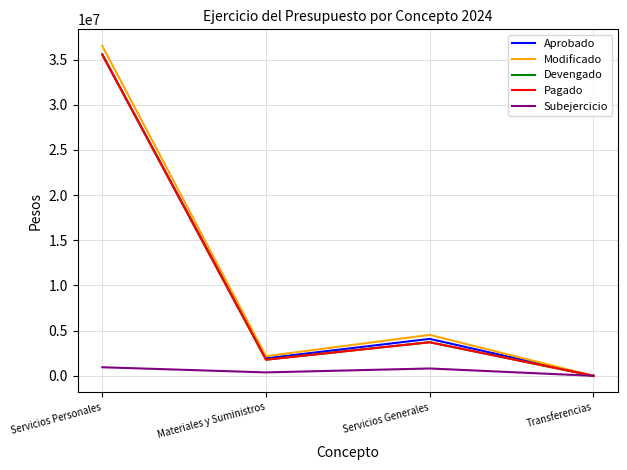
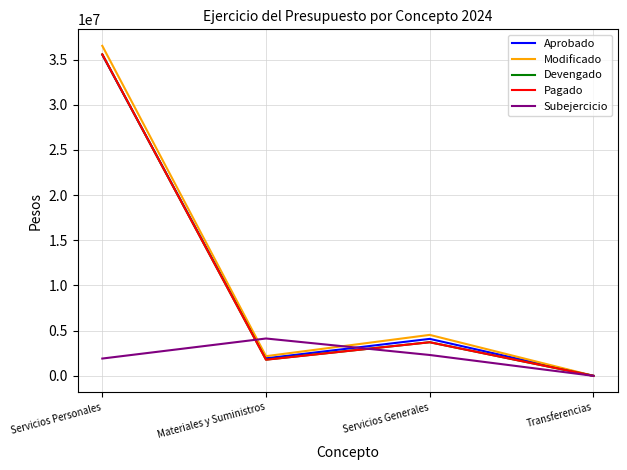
Subejercicio, Servicios Personales: 1000000 -> 2000000
Subejercicio, Materiales y Suministros: 0 -> 4000000
Subejercicio, Servicios Generales: 1000000 -> 2000000
